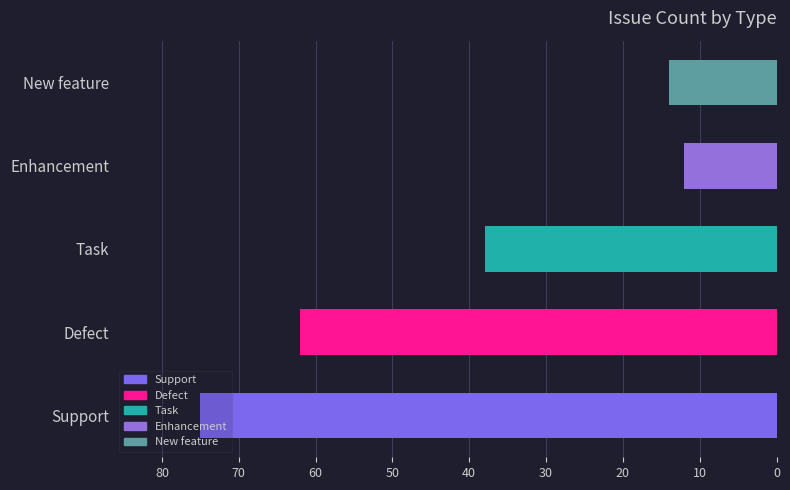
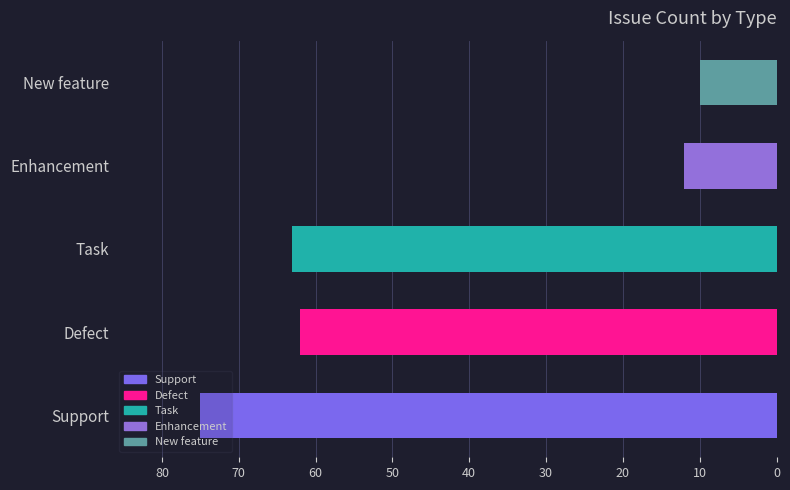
New feature: 14 -> 10
Task: 38 -> 63
